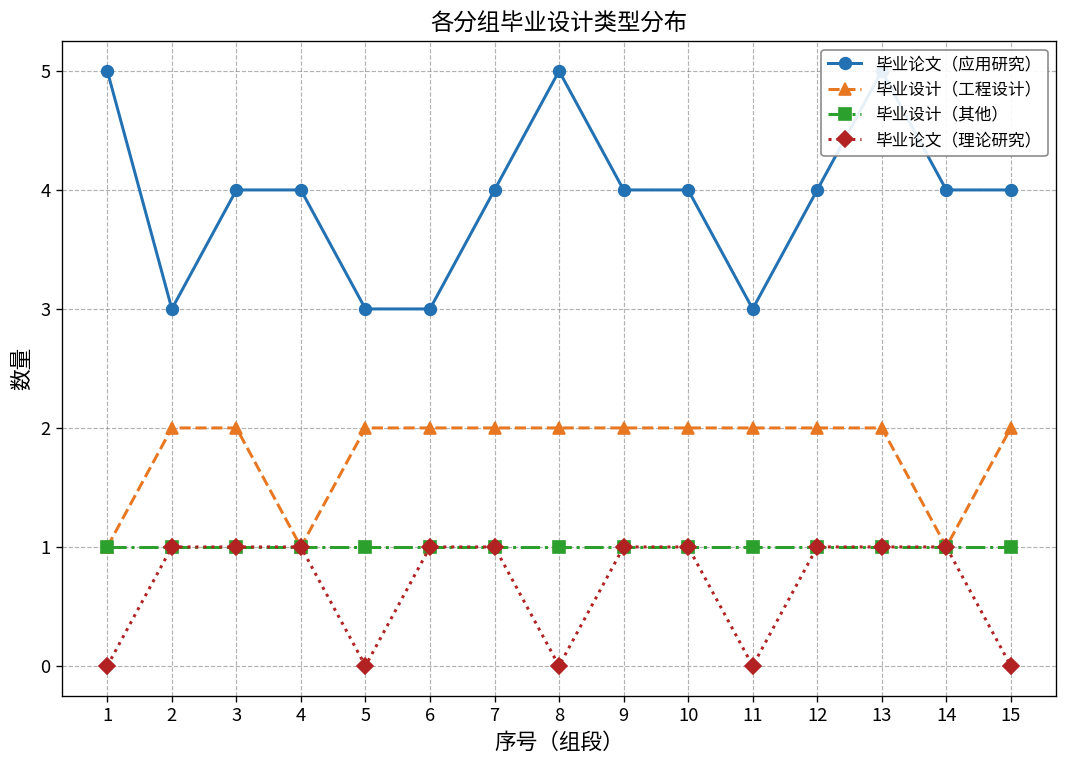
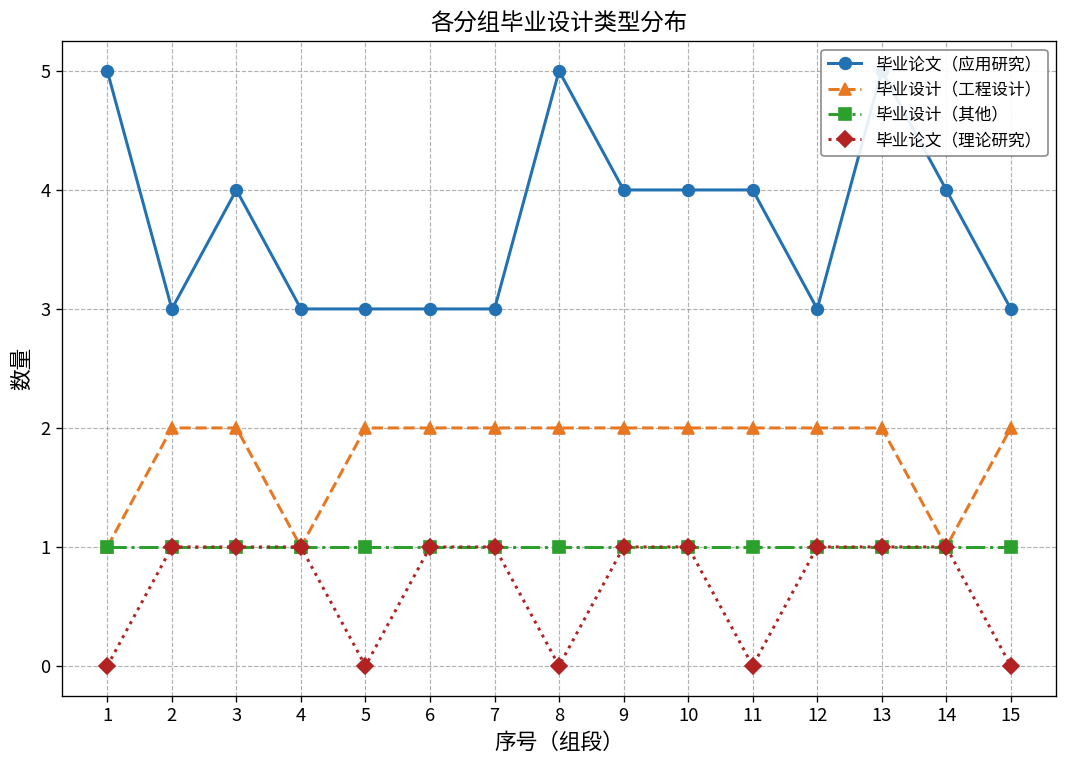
毕业论文（应用研究）, 4: 4 -> 3
毕业论文（应用研究）, 7: 4 -> 3
毕业论文（应用研究）, 11: 3 -> 4
毕业论文（应用研究）, 12: 4 -> 3
毕业论文（应用研究）, 15: 4 -> 3
